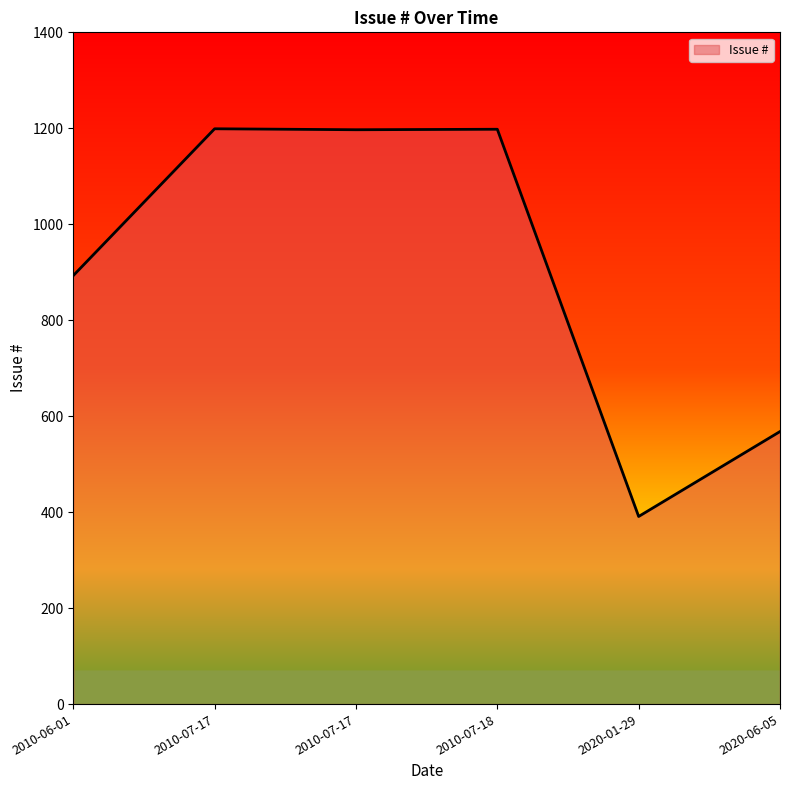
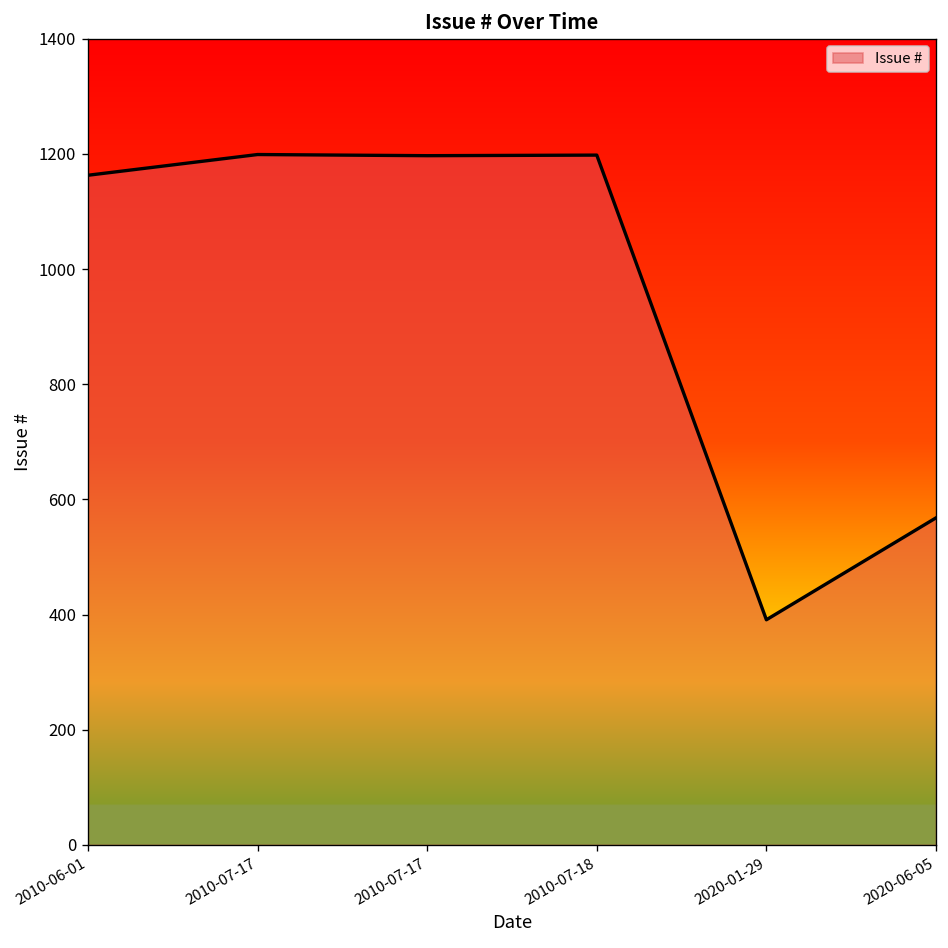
2010-06-01: 890 -> 1160
